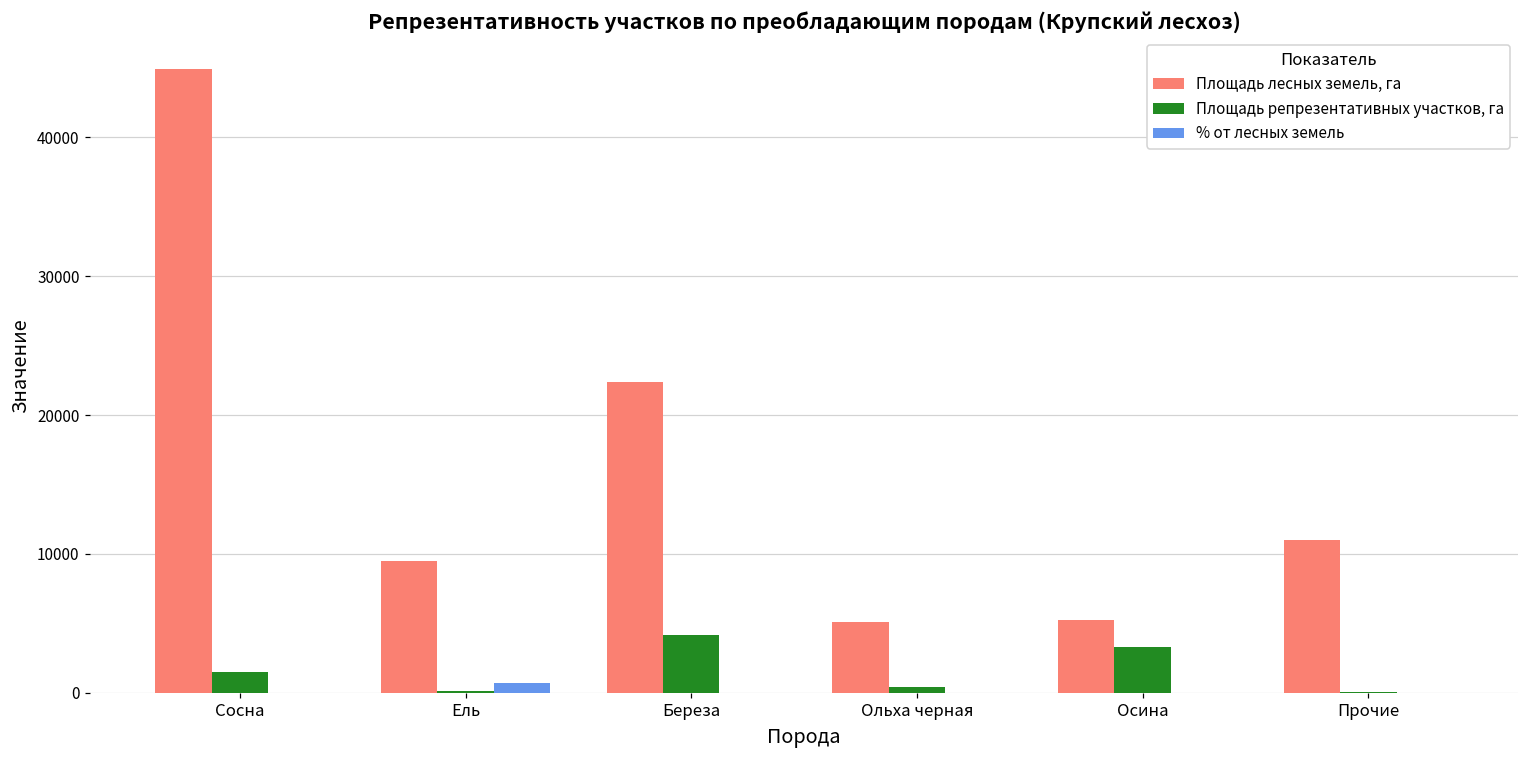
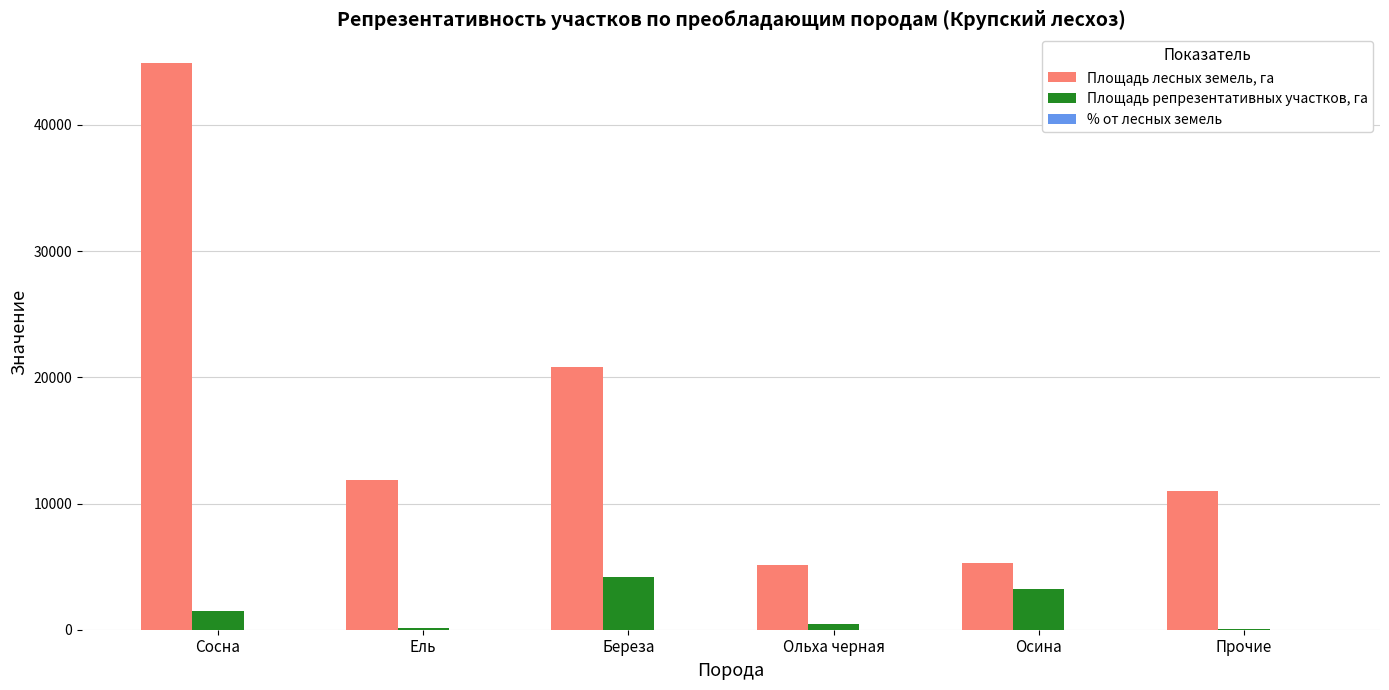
Площадь лесных земель, га, Ель: 9500 -> 11900
% от лесных земель, Ель: 700 -> 0
Площадь лесных земель, га, Береза: 22400 -> 20800
